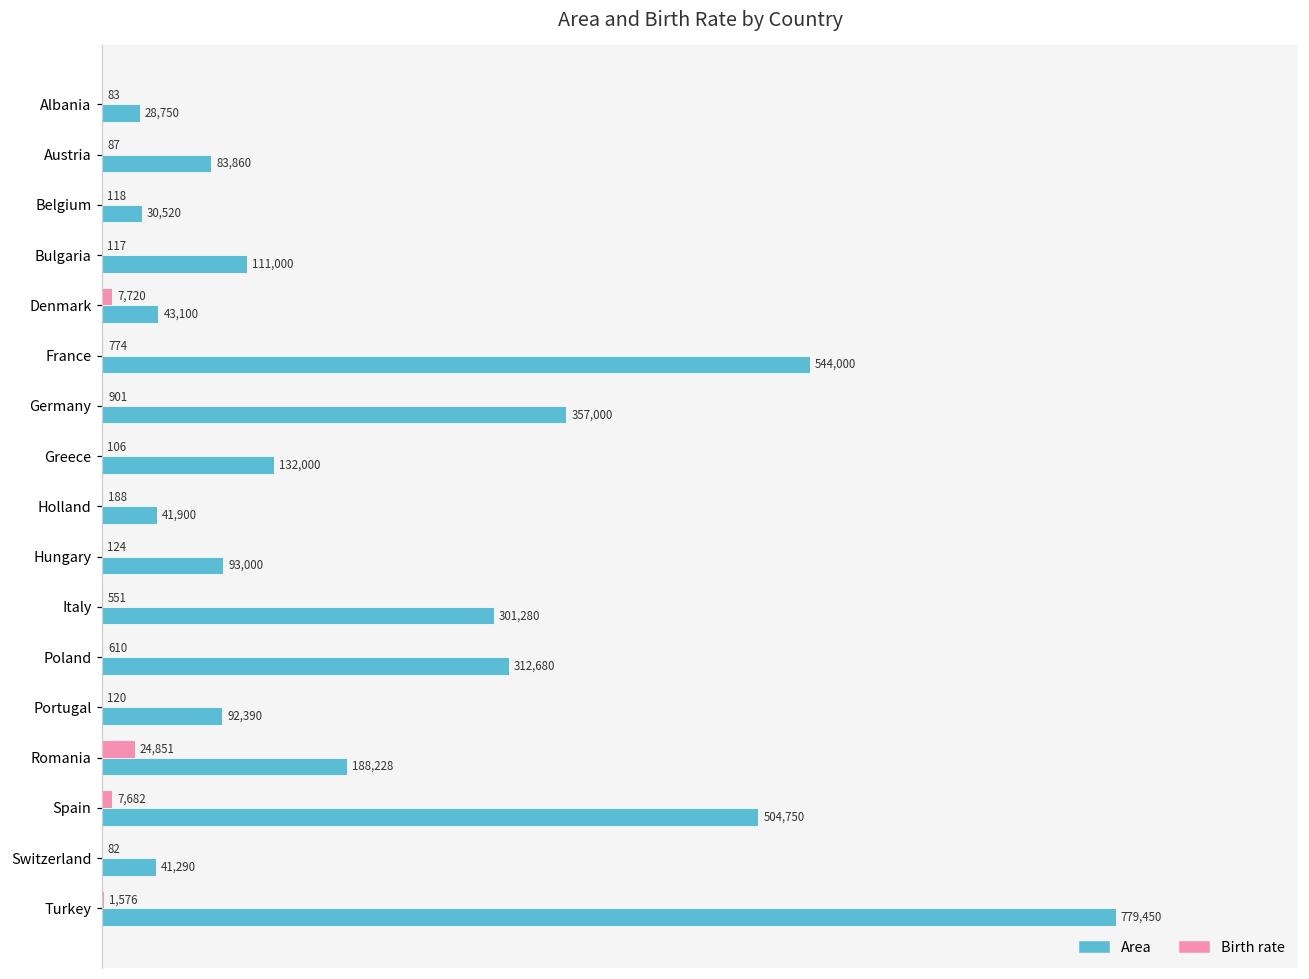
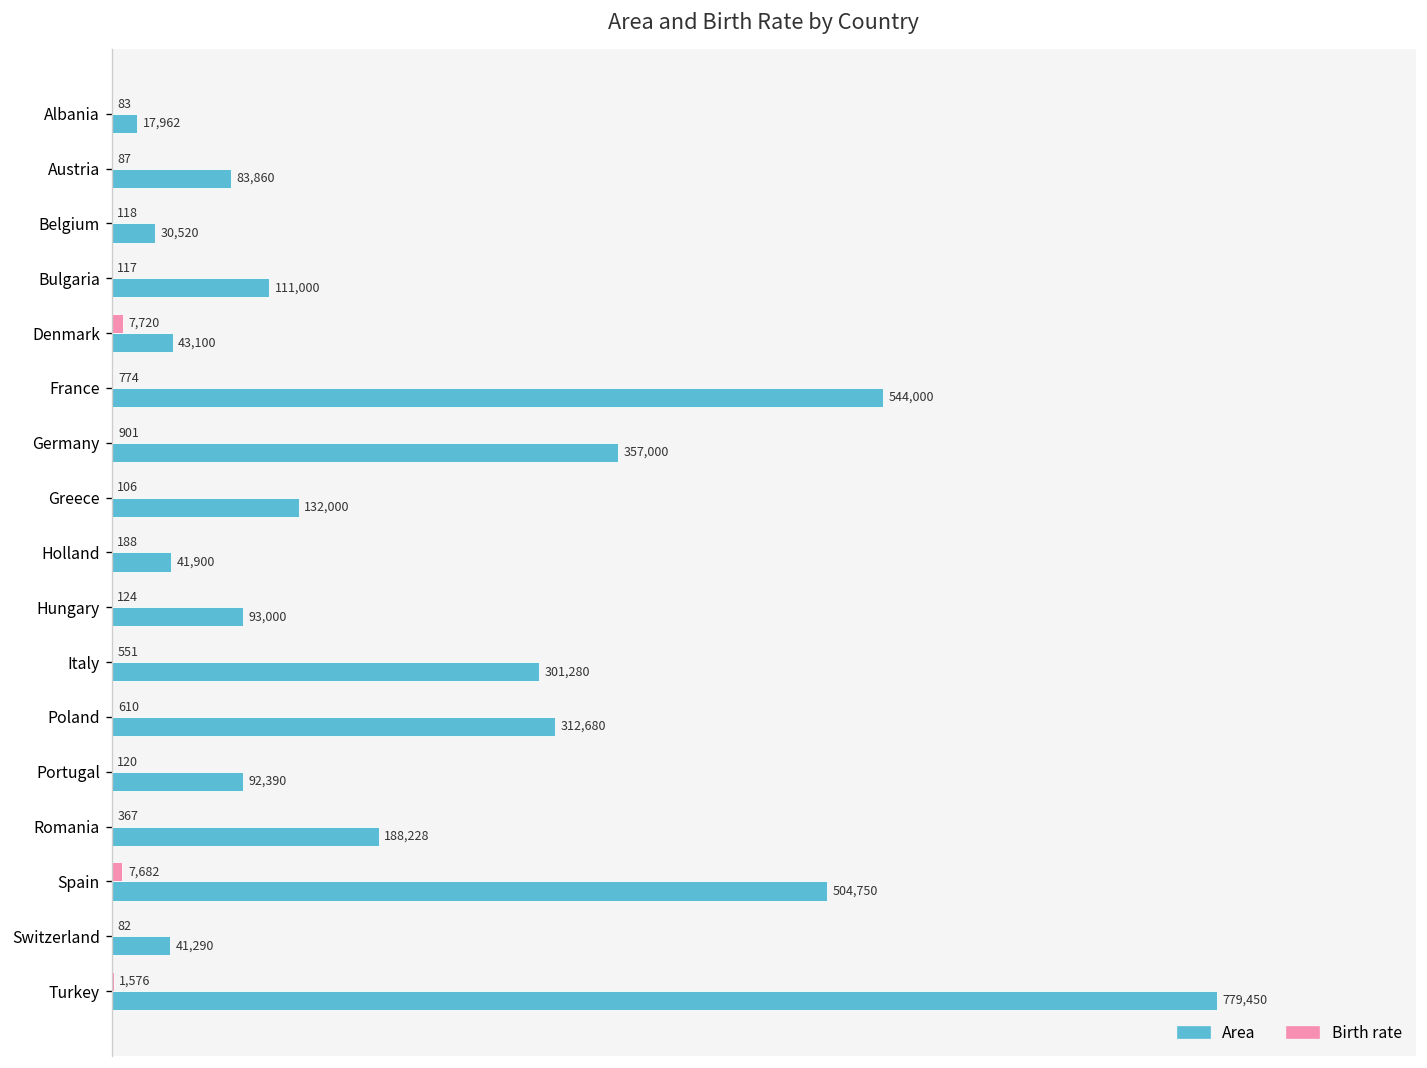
Area, Albania: 28,750 -> 17,962
Birth rate, Romania: 24,851 -> 367
